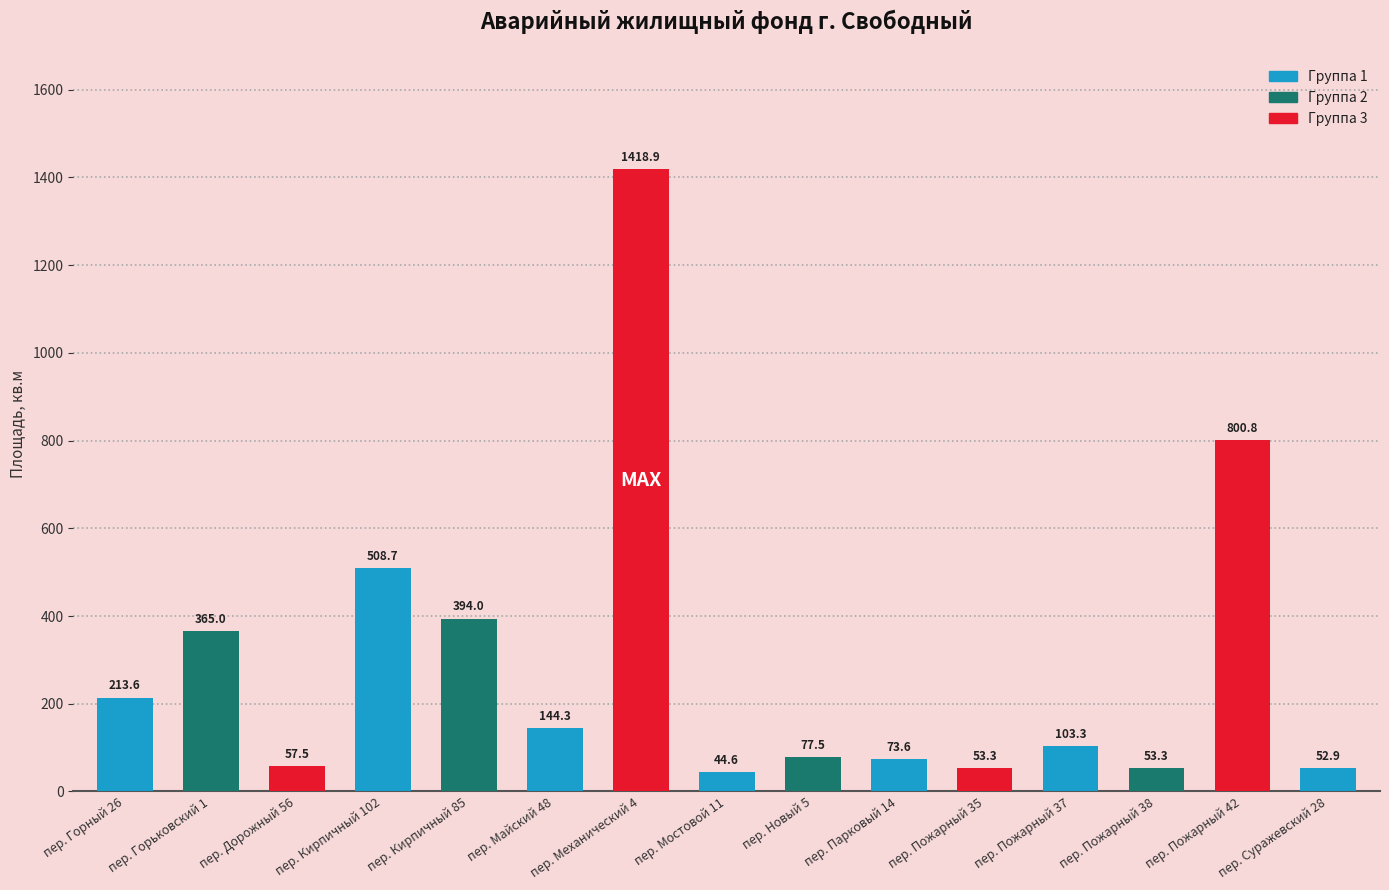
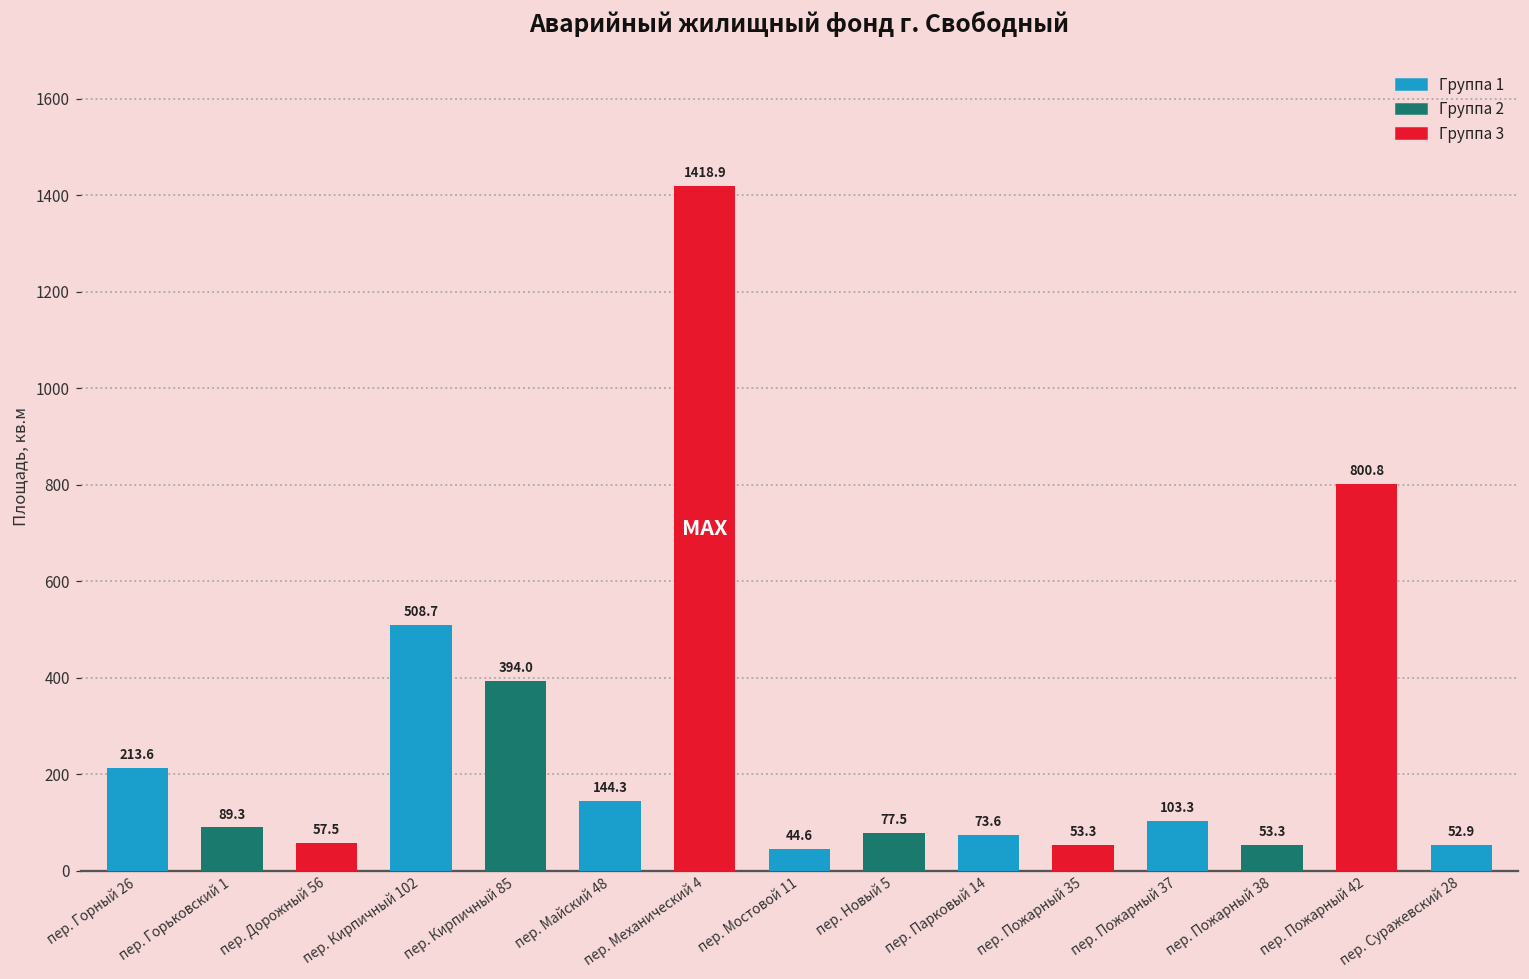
пер. Горьковский 1: 365.0 -> 89.3
